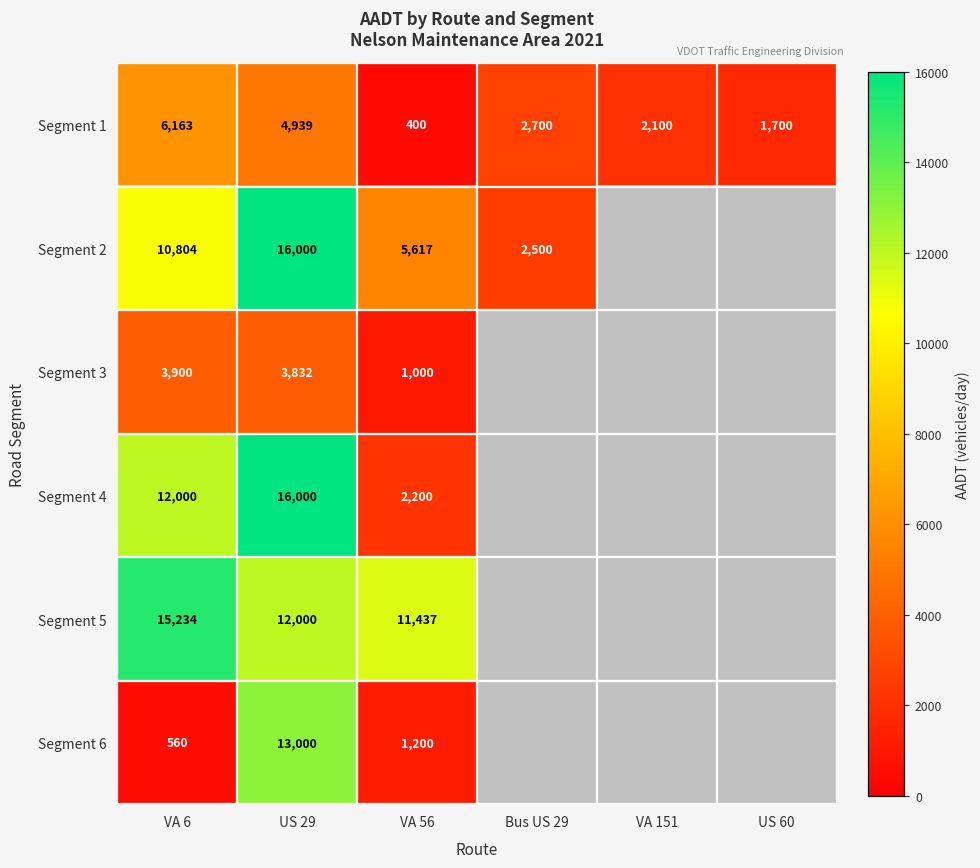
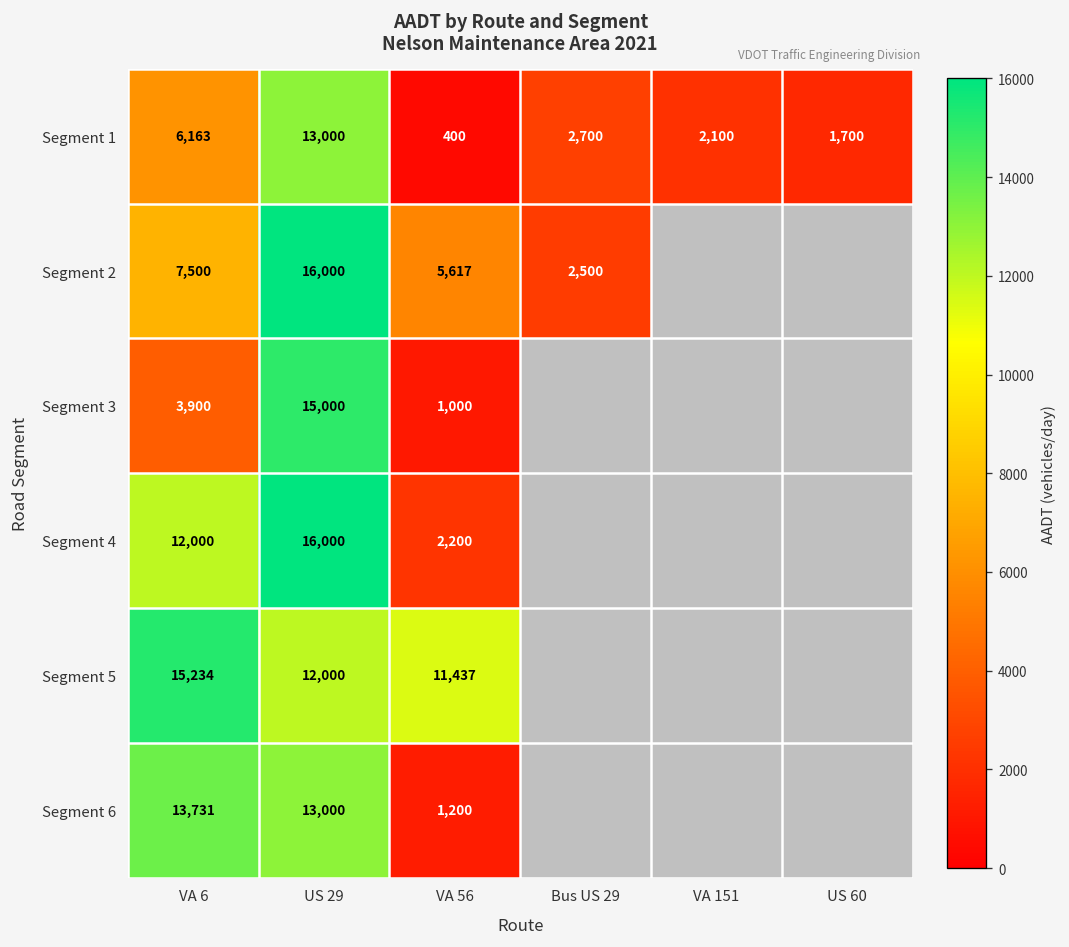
Segment 1, US 29: 4,939 -> 13,000
Segment 2, VA 6: 10,804 -> 7,500
Segment 3, US 29: 3,832 -> 15,000
Segment 6, VA 6: 560 -> 13,731
